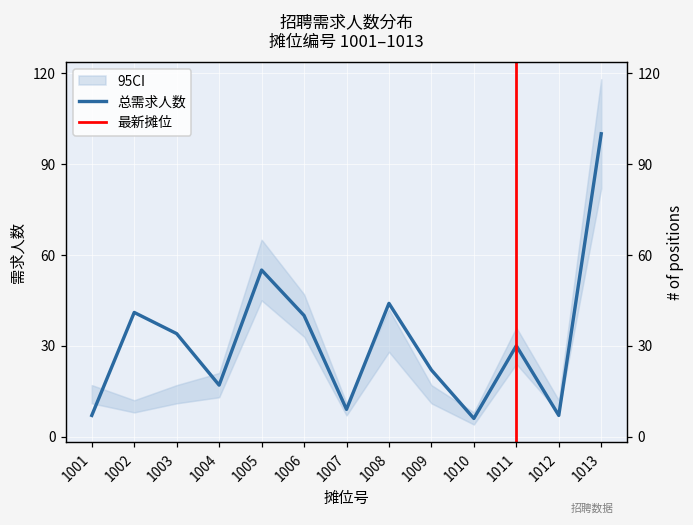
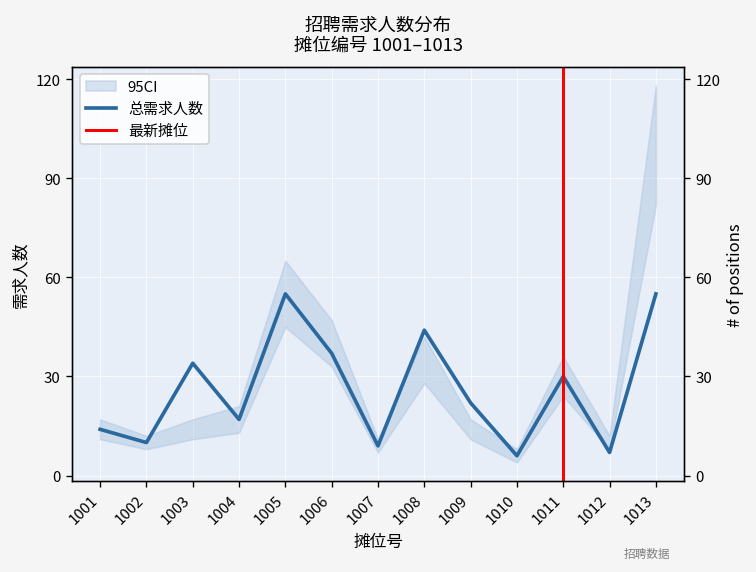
总需求人数, 1001: 7 -> 14
总需求人数, 1002: 41 -> 10
总需求人数, 1006: 40 -> 37
总需求人数, 1013: 100 -> 55
